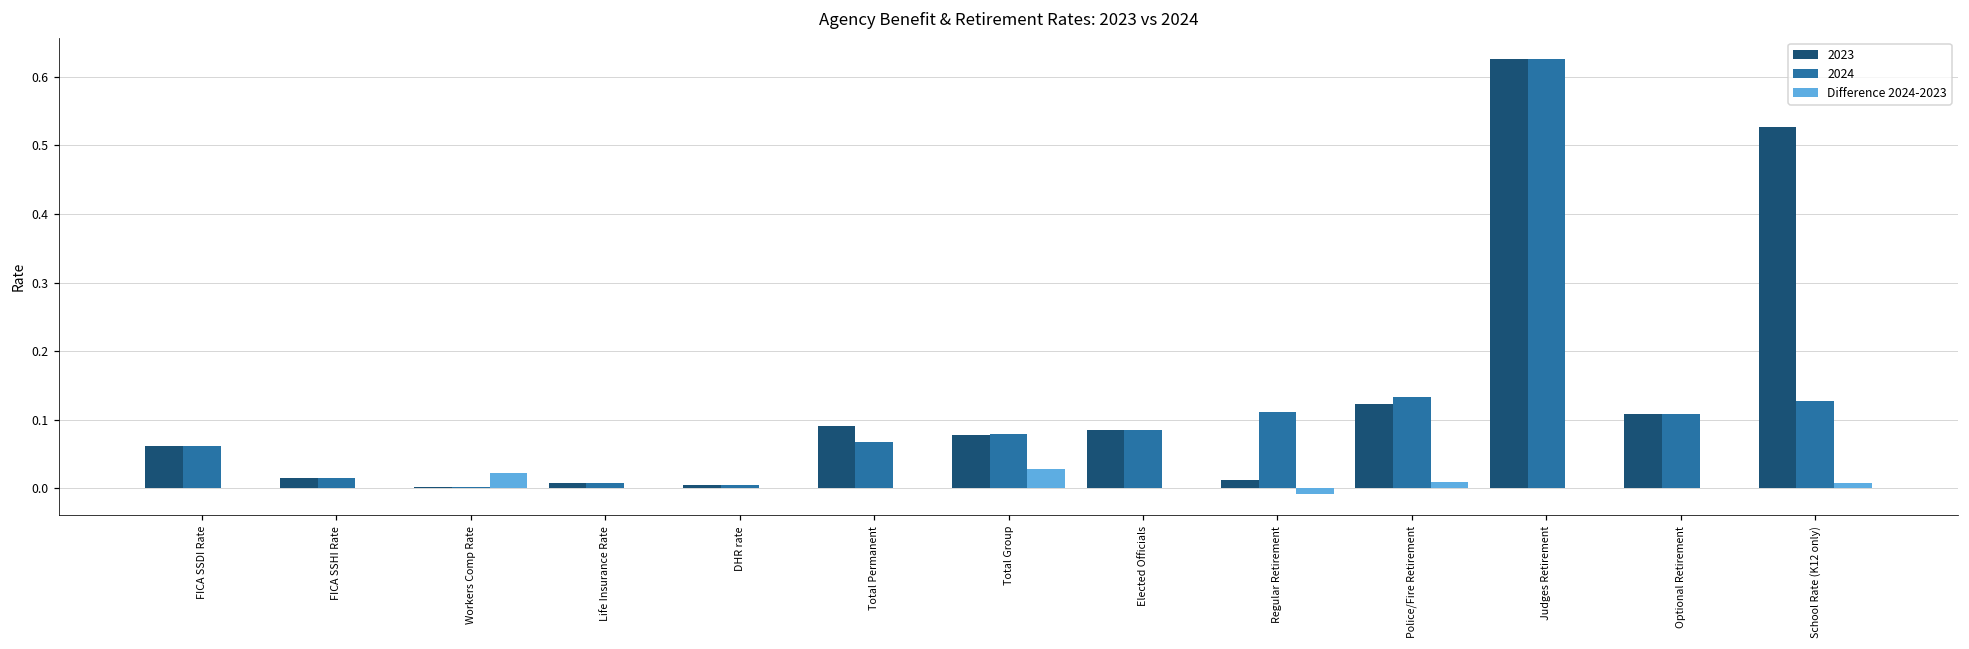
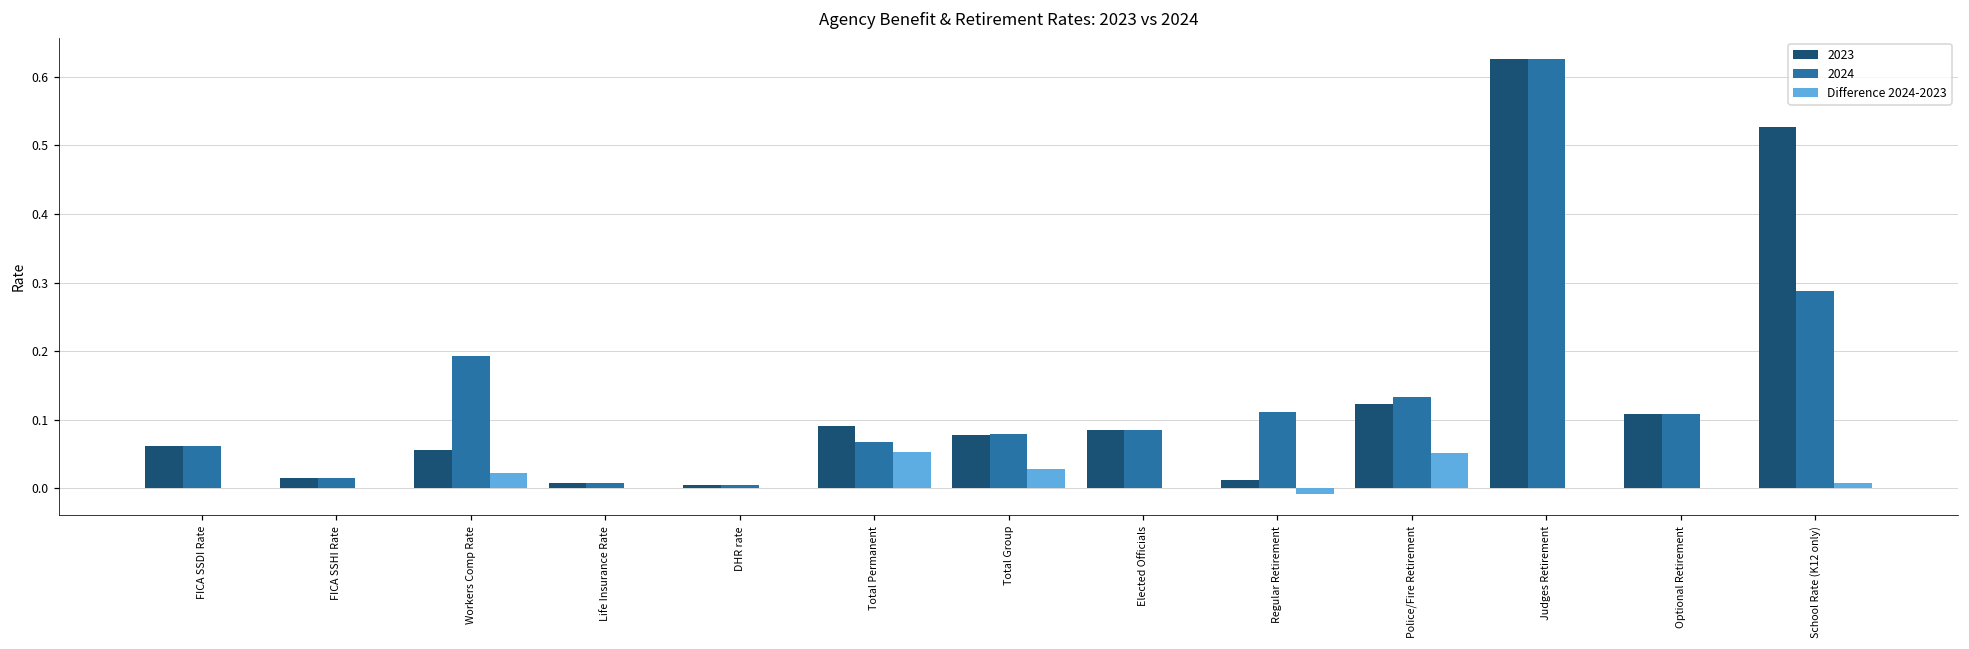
2023, Workers Comp Rate: 0.00 -> 0.06
2024, Workers Comp Rate: 0.00 -> 0.19
Difference 2024-2023, Total Permanent: 0.00 -> 0.05
Difference 2024-2023, Police/Fire Retirement: 0.01 -> 0.05
2024, School Rate (K12 only): 0.13 -> 0.29
